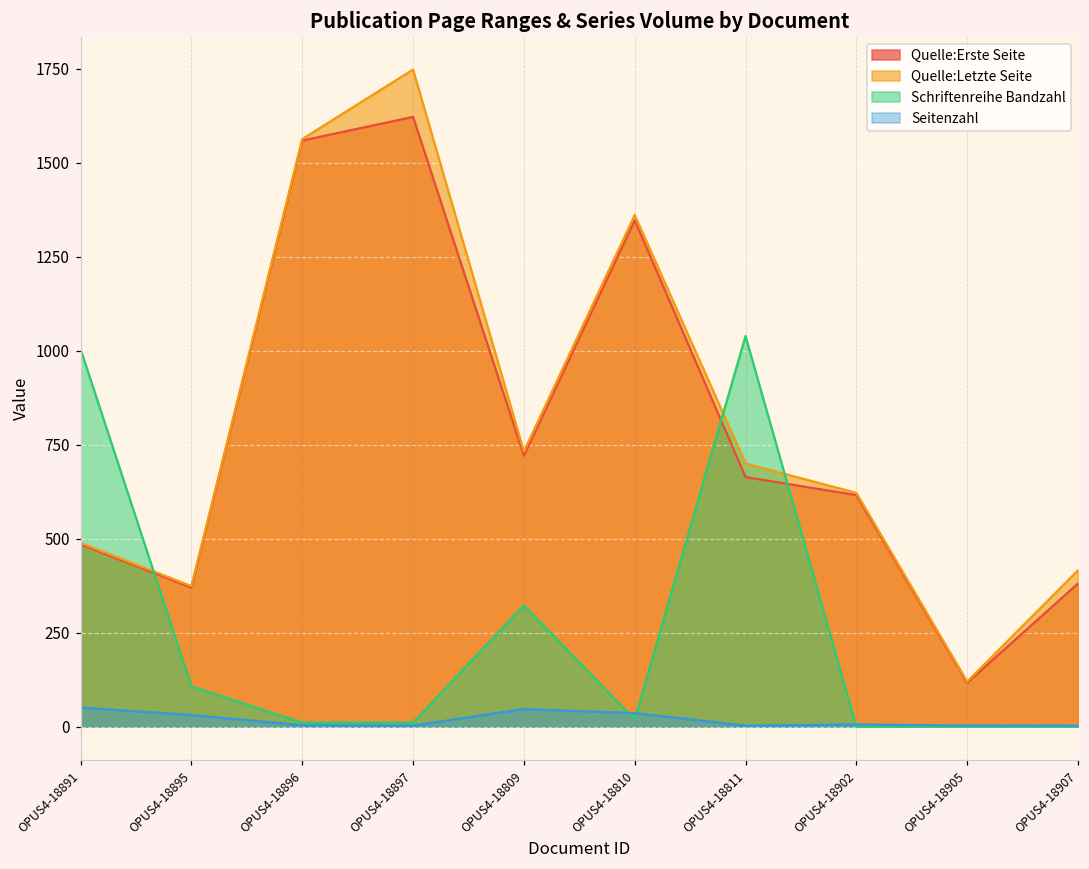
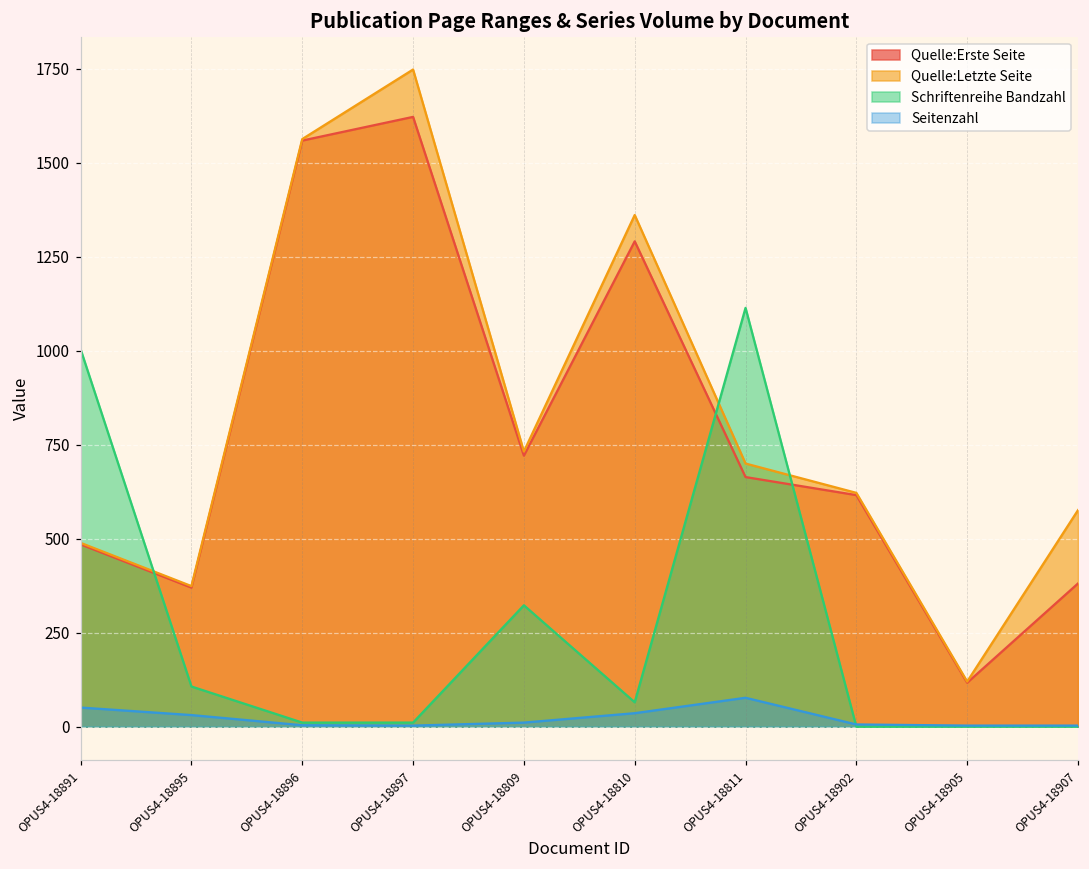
Seitenzahl, OPUS4-18809: 50 -> 10
Quelle:Erste Seite, OPUS4-18810: 1350 -> 1290
Schriftenreihe Bandzahl, OPUS4-18810: 20 -> 70
Schriftenreihe Bandzahl, OPUS4-18811: 1040 -> 1110
Seitenzahl, OPUS4-18811: 0 -> 80
Quelle:Letzte Seite, OPUS4-18907: 420 -> 580
